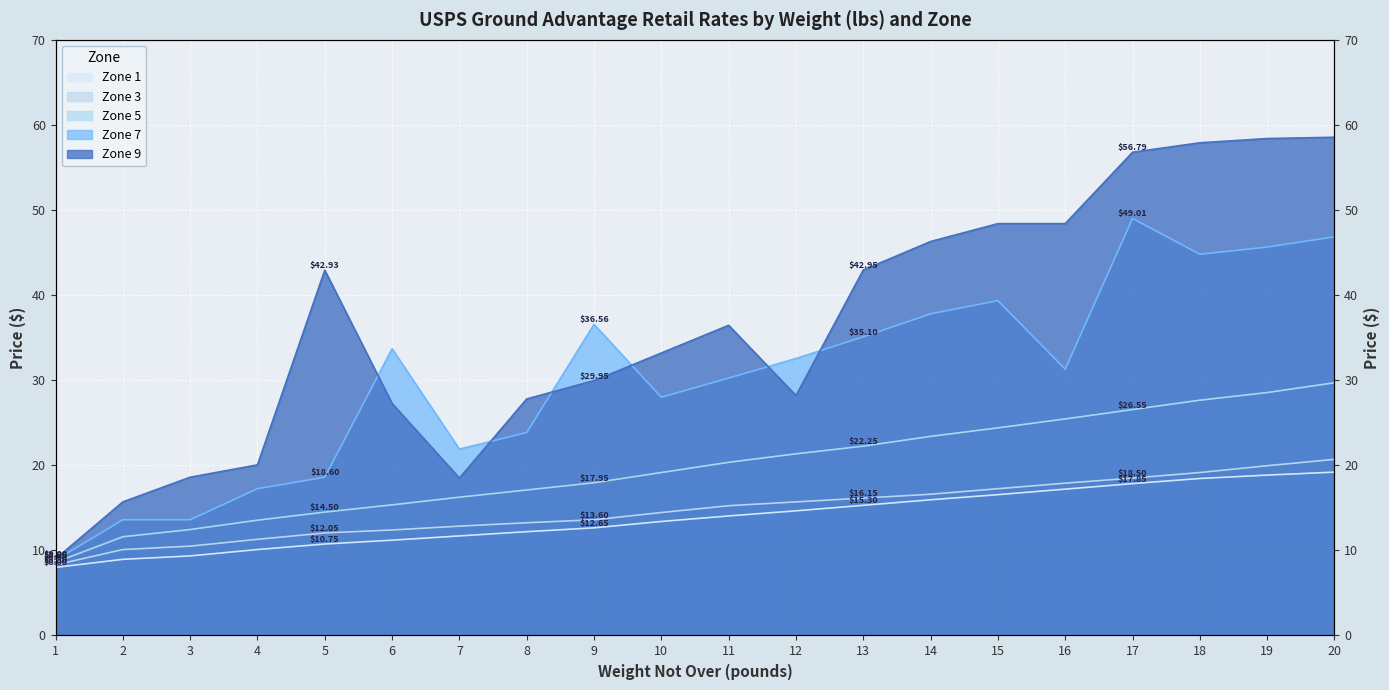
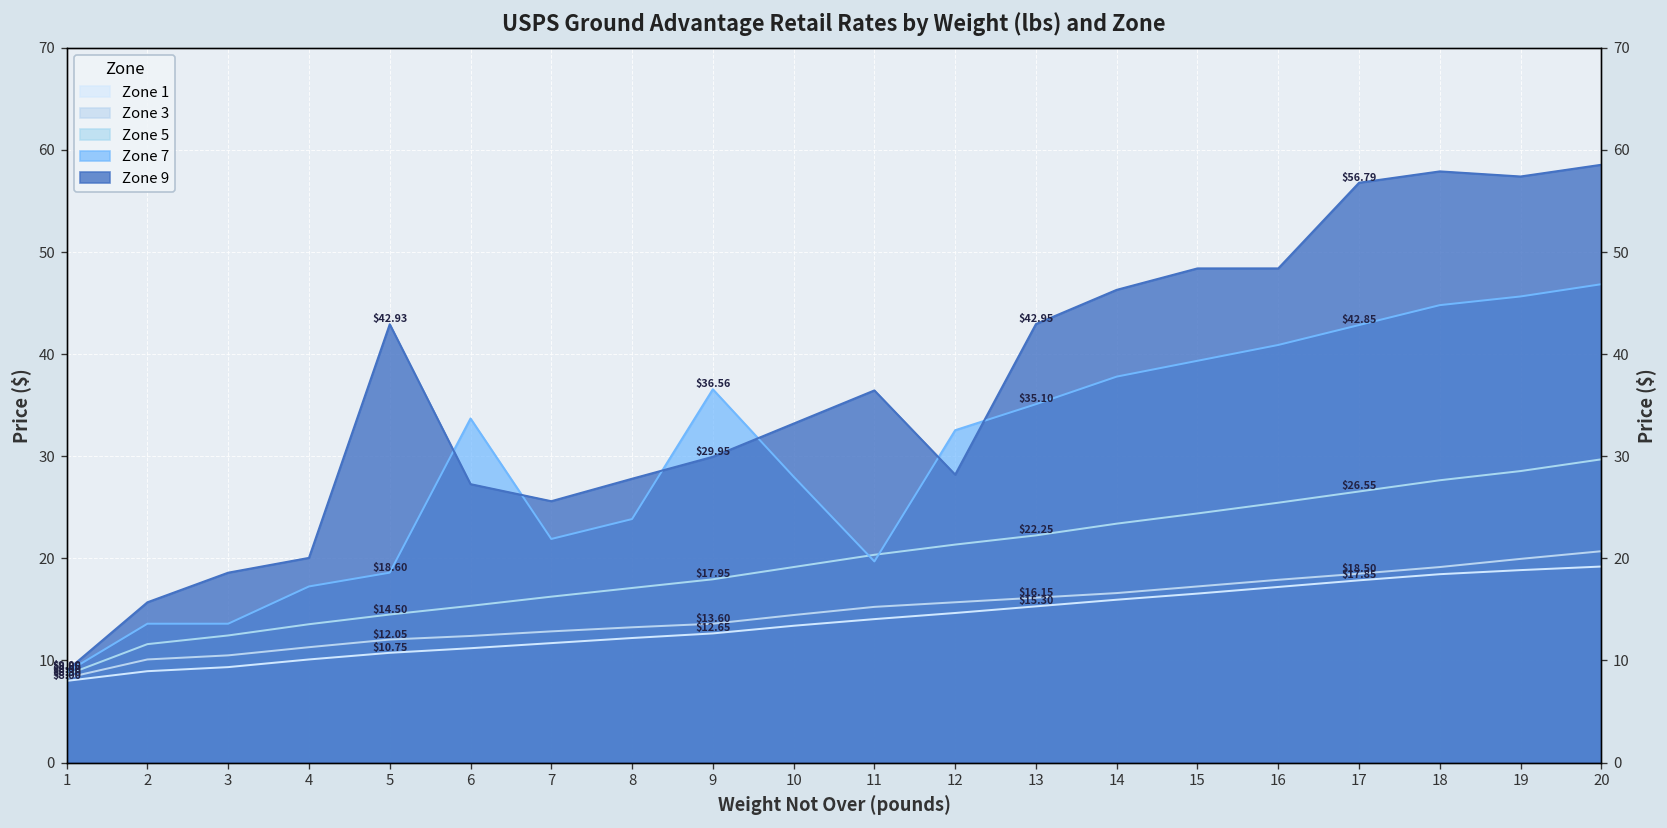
Zone 9, 7: 19 -> 26
Zone 7, 11: 30 -> 20
Zone 7, 16: 31 -> 41
Zone 7, 17: $49.01 -> $42.85
Zone 9, 19: 58 -> 57
